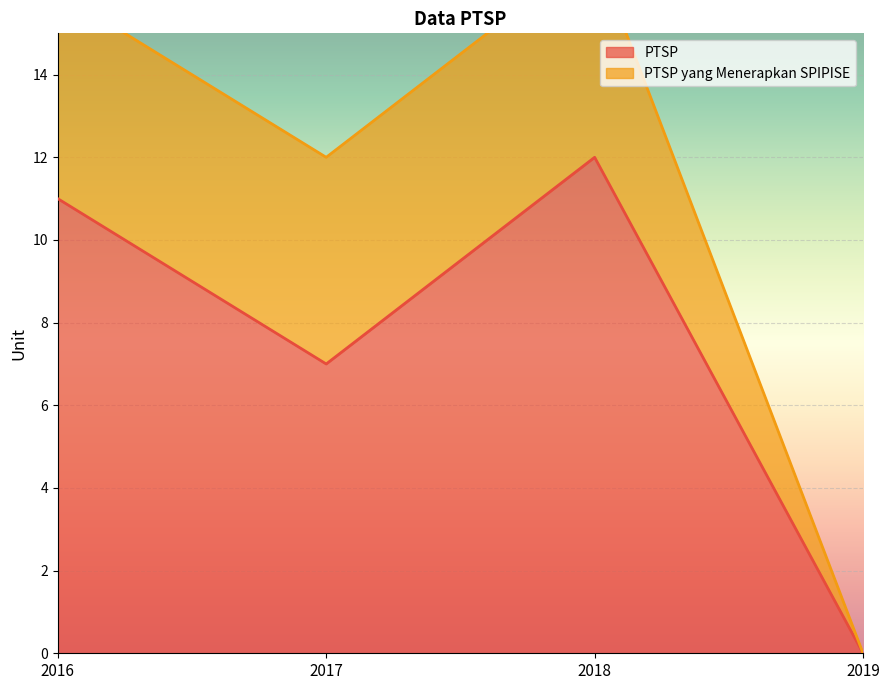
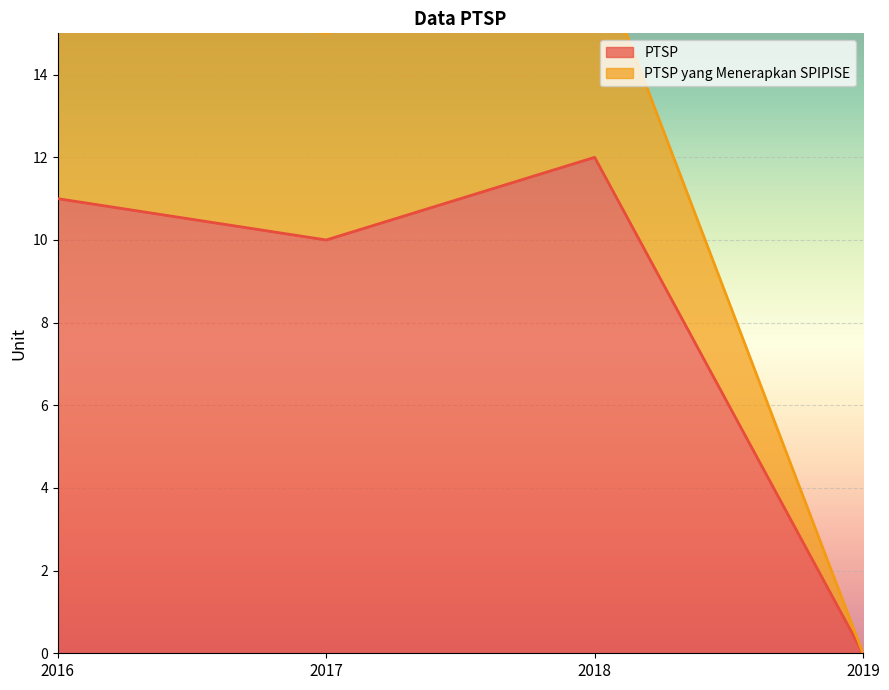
PTSP, 2017: 7 -> 10
